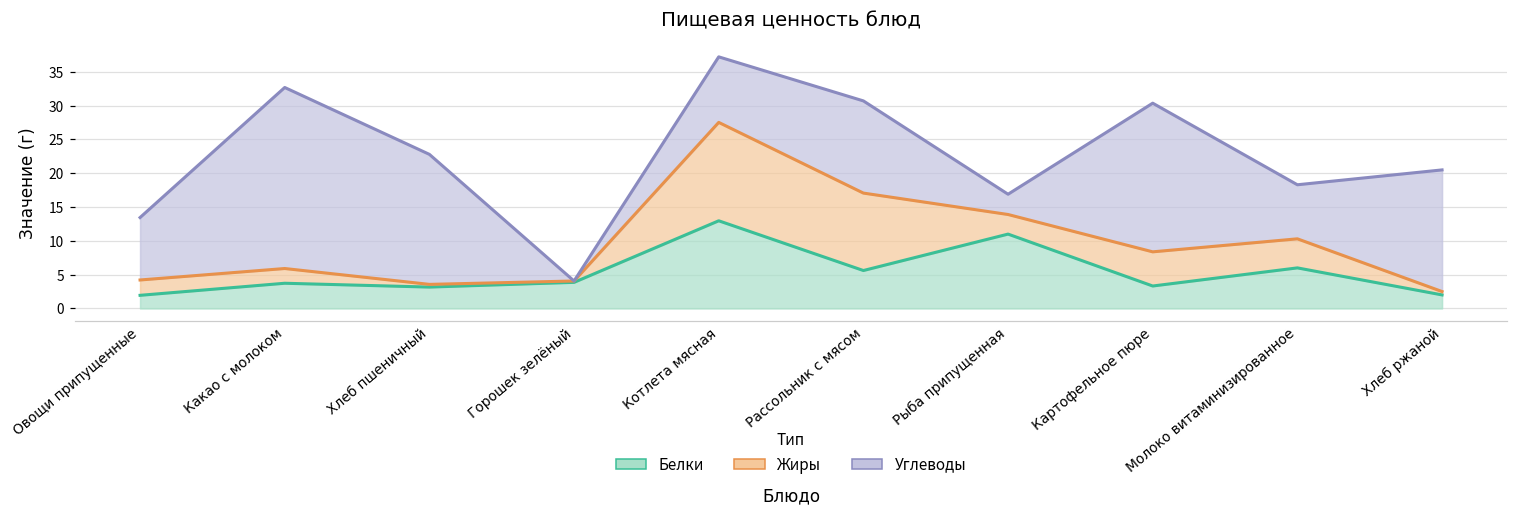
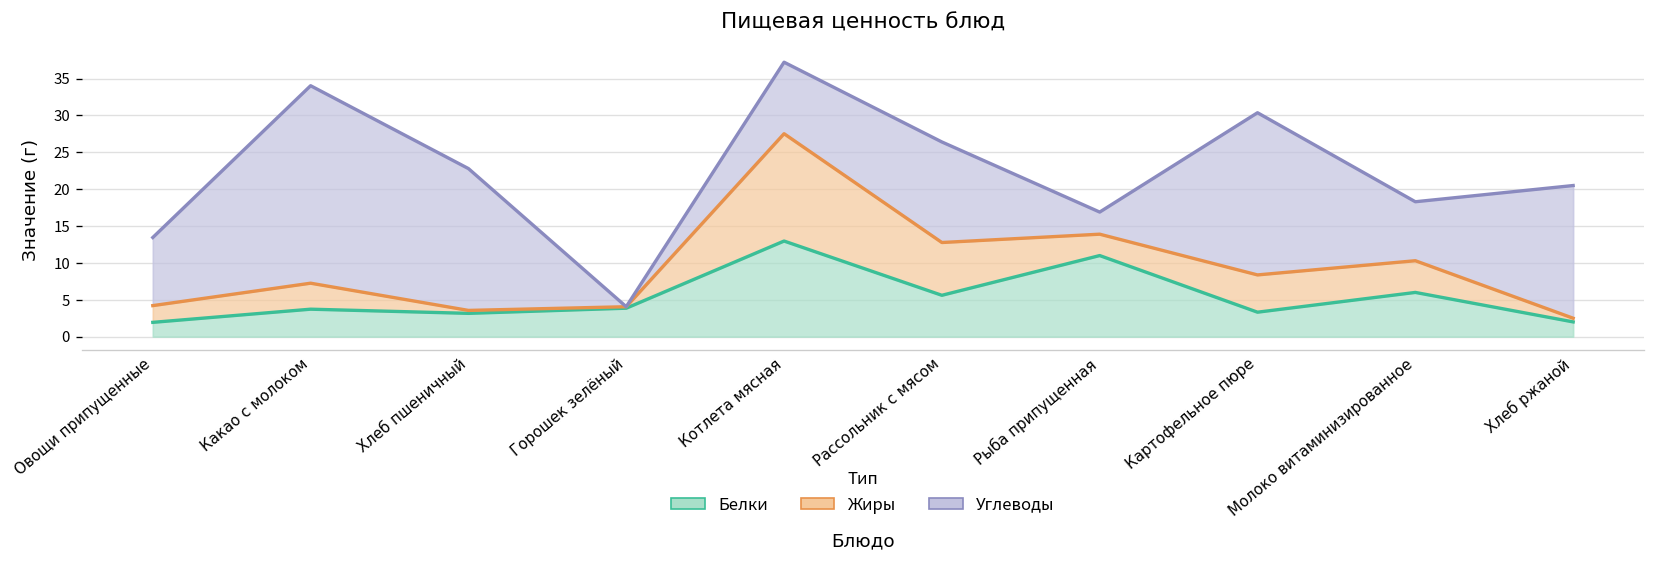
Жиры, Какао с молоком: 2 -> 4
Жиры, Рассольник с мясом: 11 -> 7
